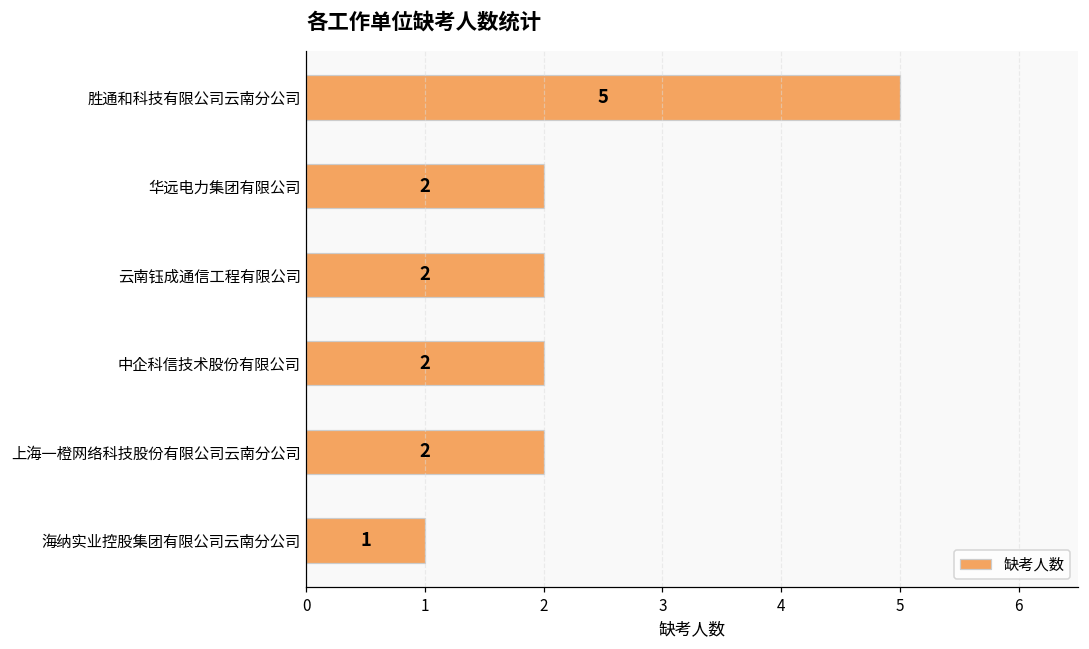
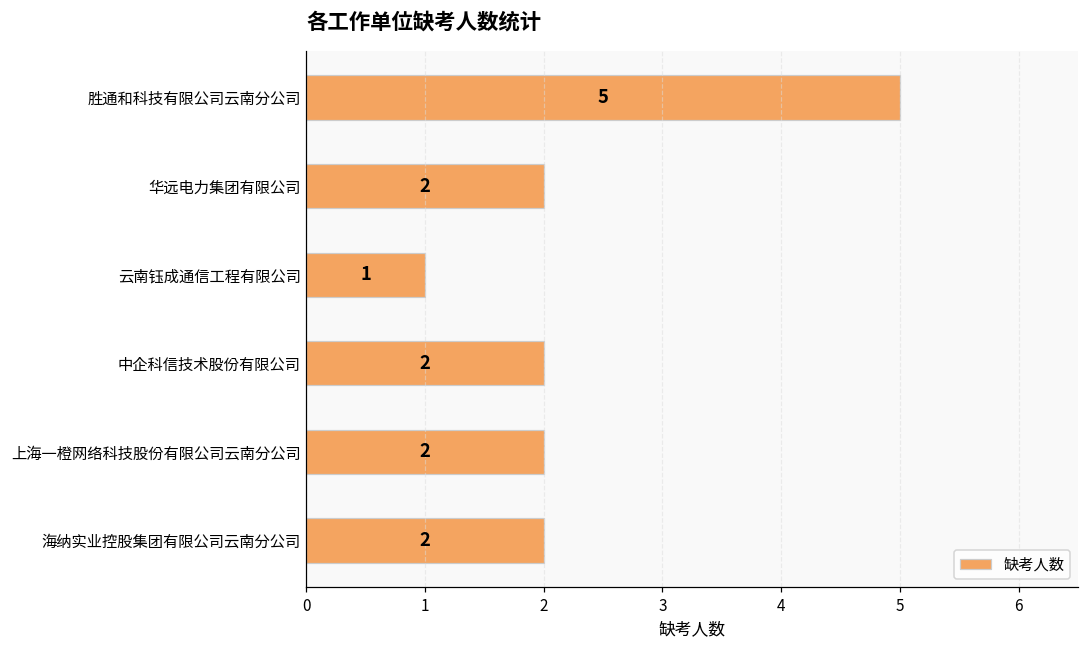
云南钰成通信工程有限公司: 2 -> 1
海纳实业控股集团有限公司云南分公司: 1 -> 2
